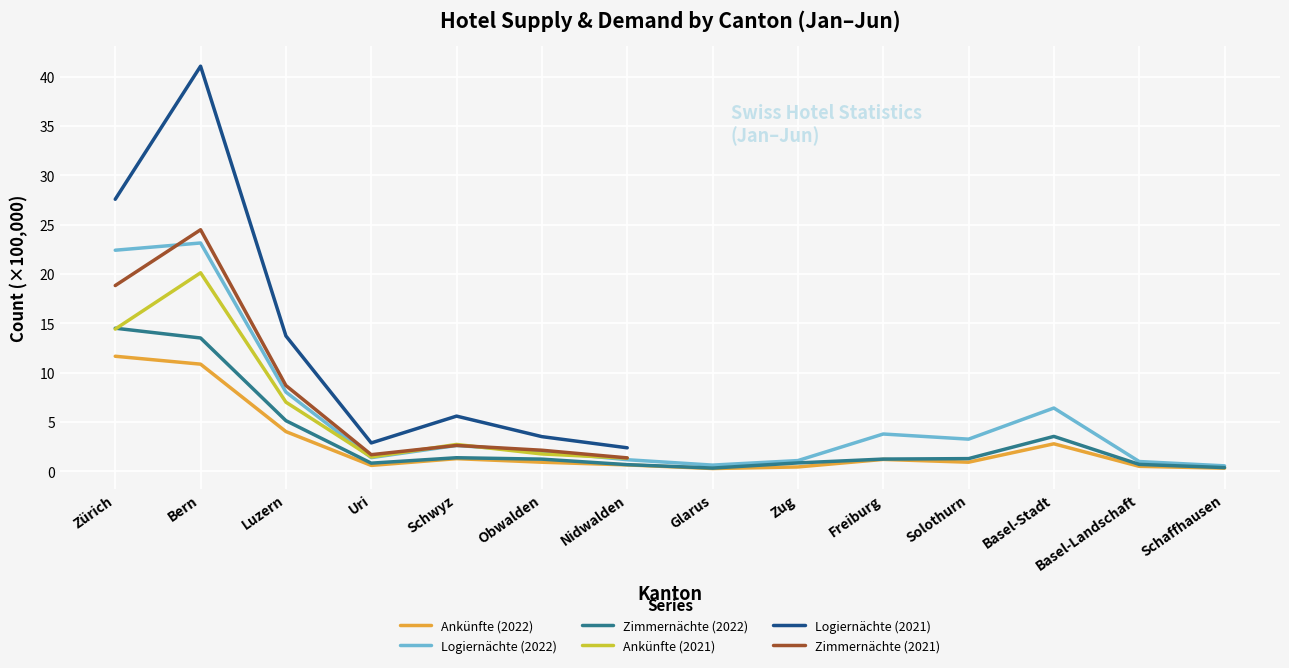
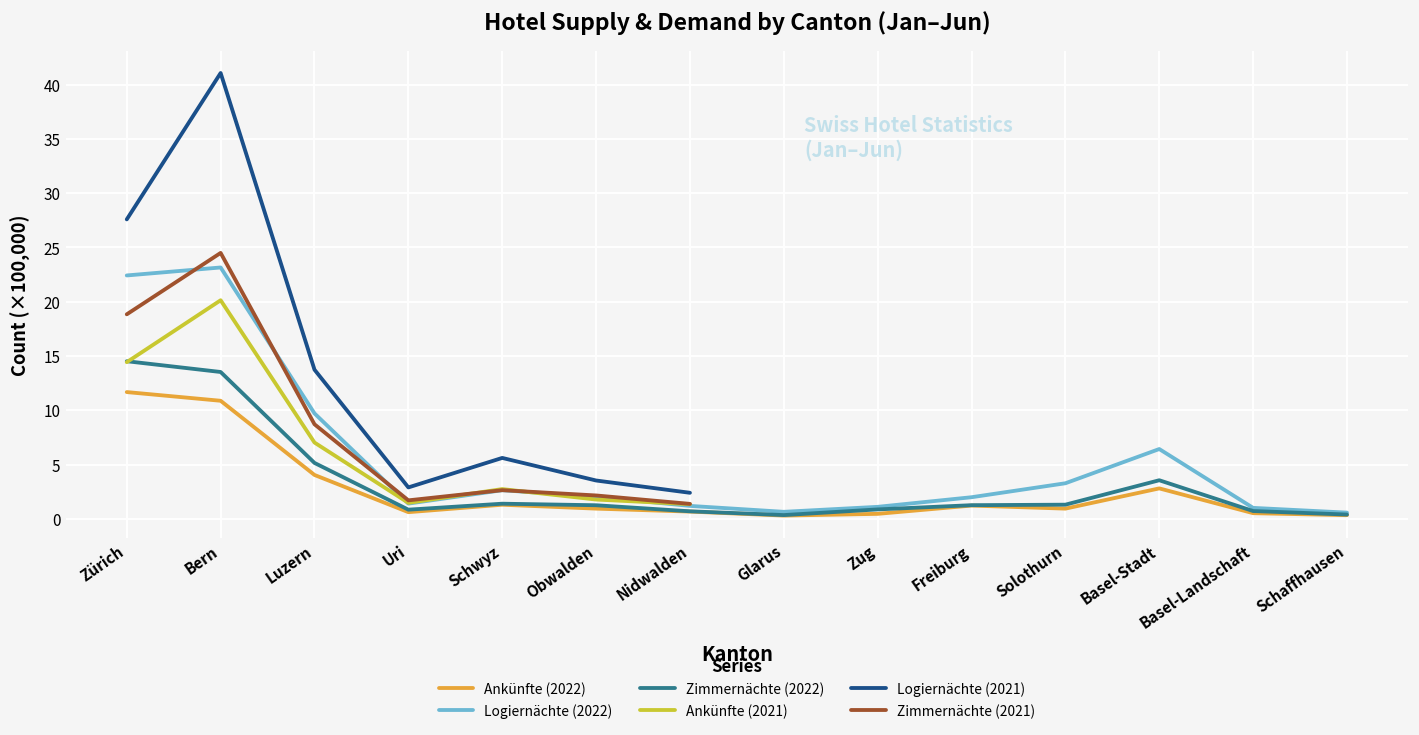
Logiernächte (2022), Luzern: 8 -> 10
Logiernächte (2022), Freiburg: 4 -> 2
